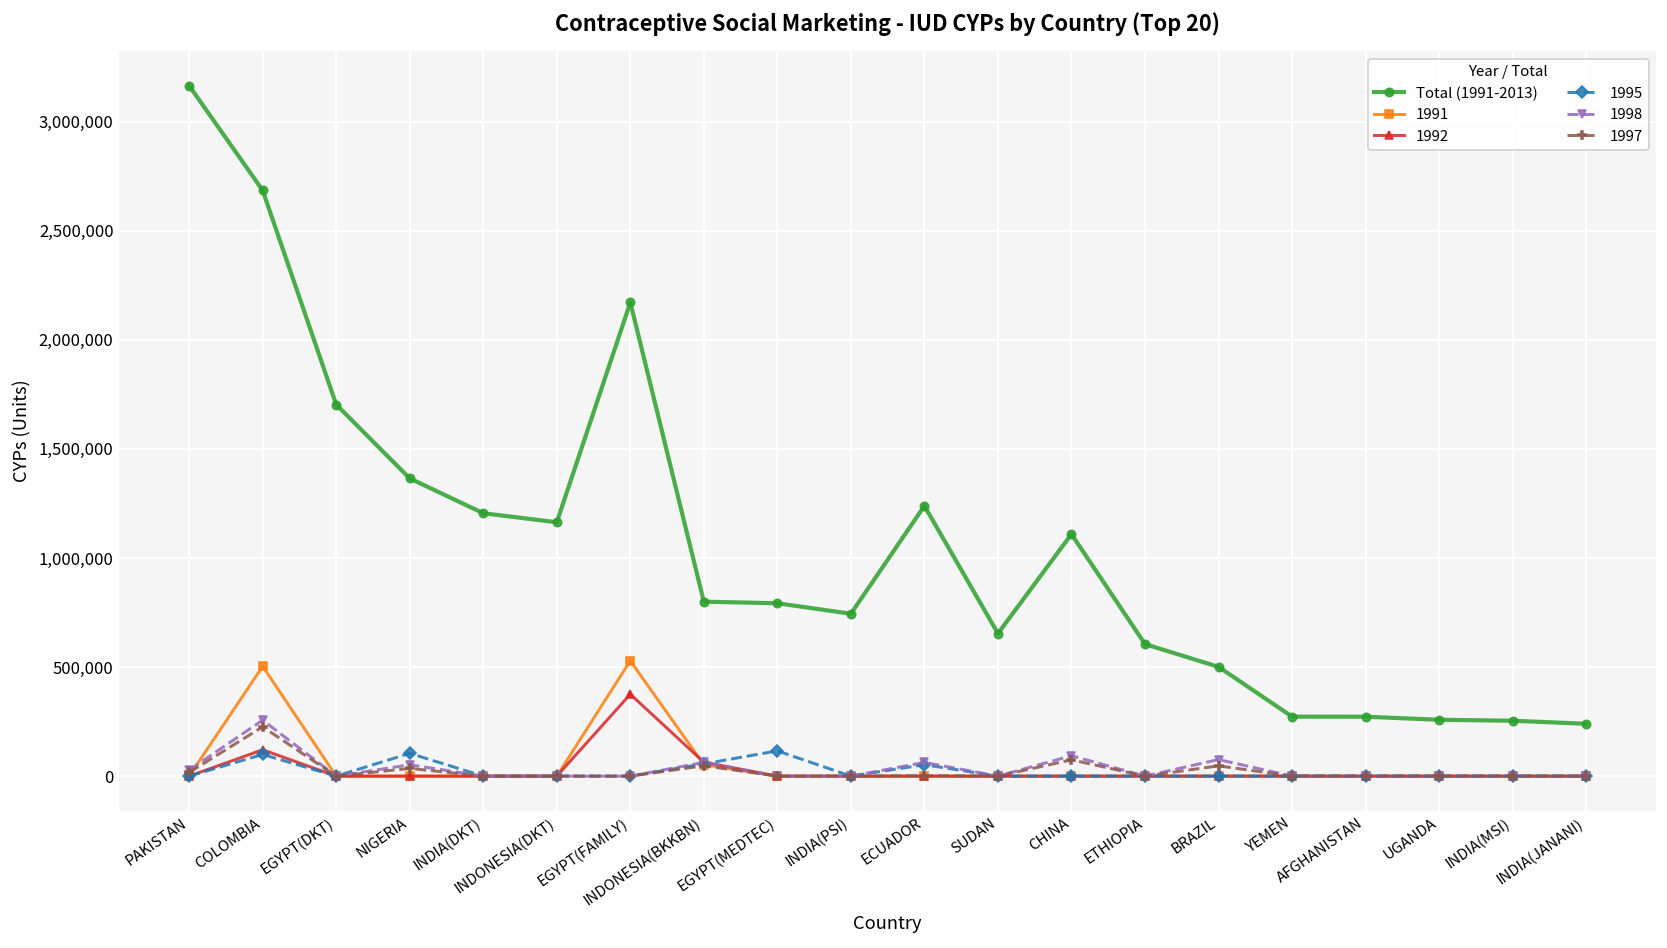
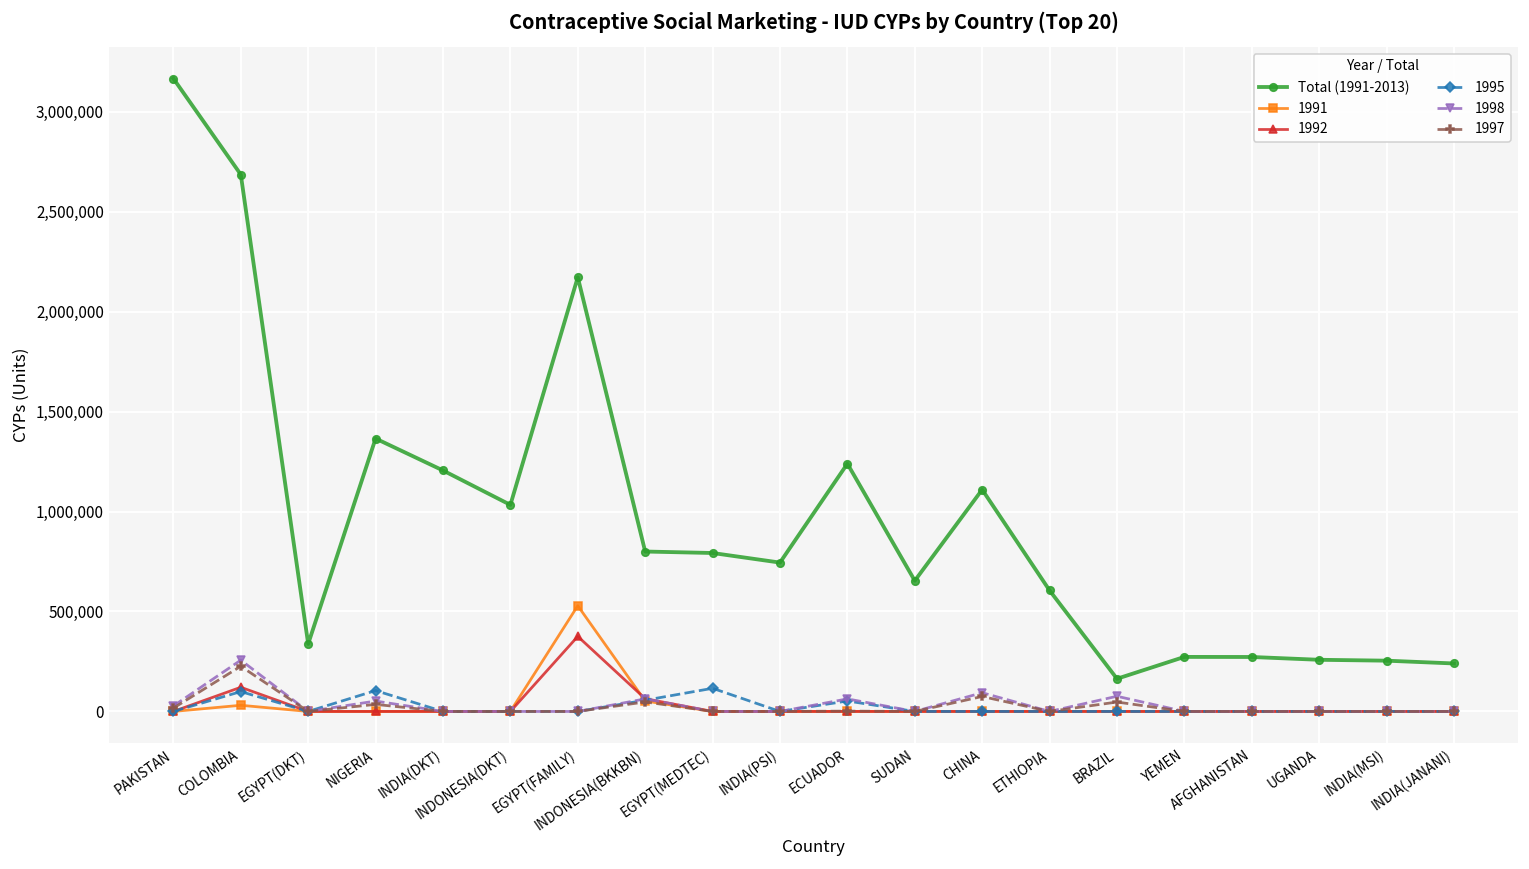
1991, COLOMBIA: 500,000 -> 30,000
Total (1991-2013), EGYPT(DKT): 1,700,000 -> 340,000
Total (1991-2013), INDONESIA(DKT): 1,160,000 -> 1,030,000
Total (1991-2013), BRAZIL: 500,000 -> 160,000
